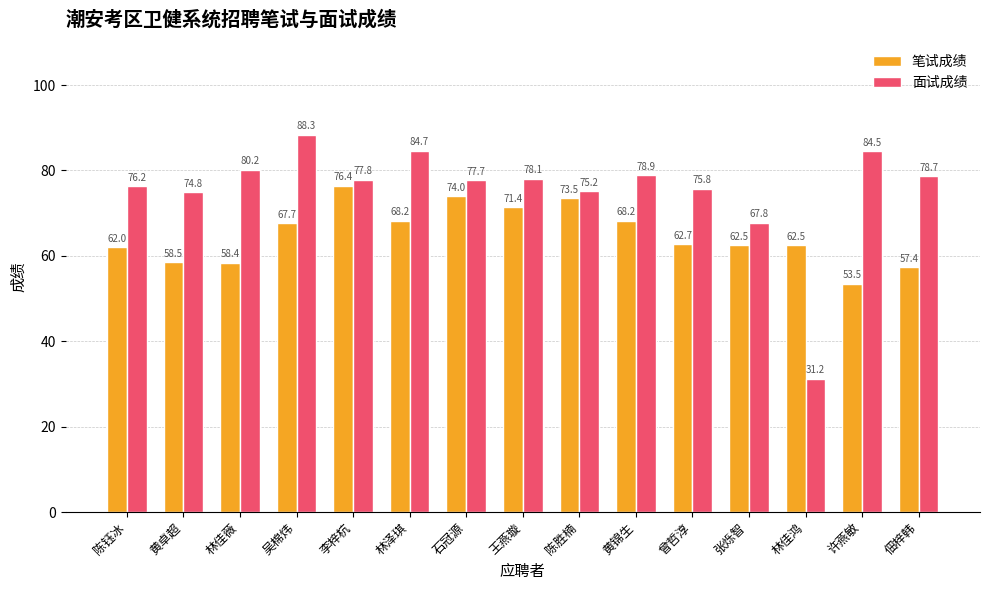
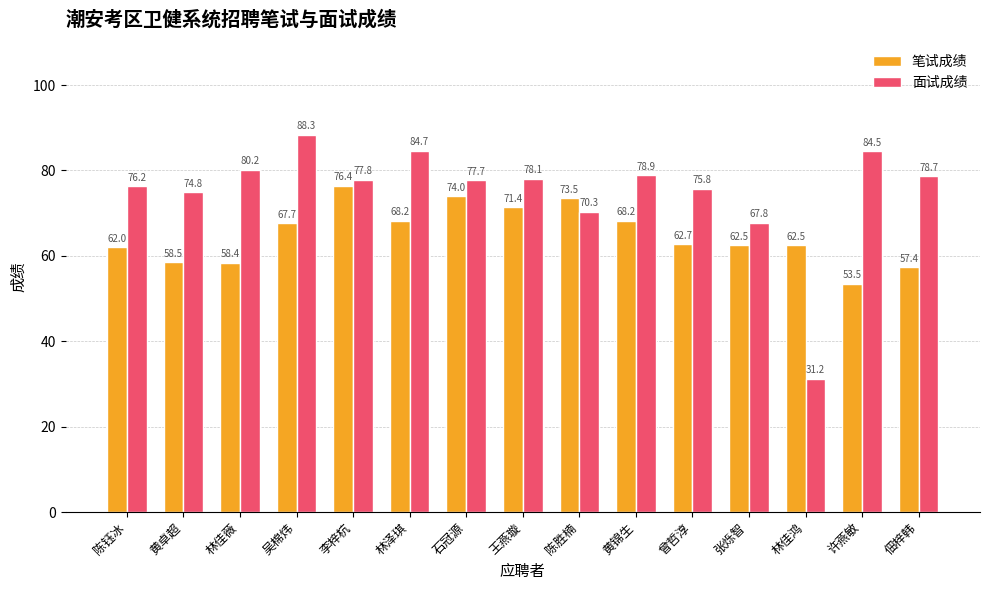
面试成绩, 陈胜楠: 75.2 -> 70.3
